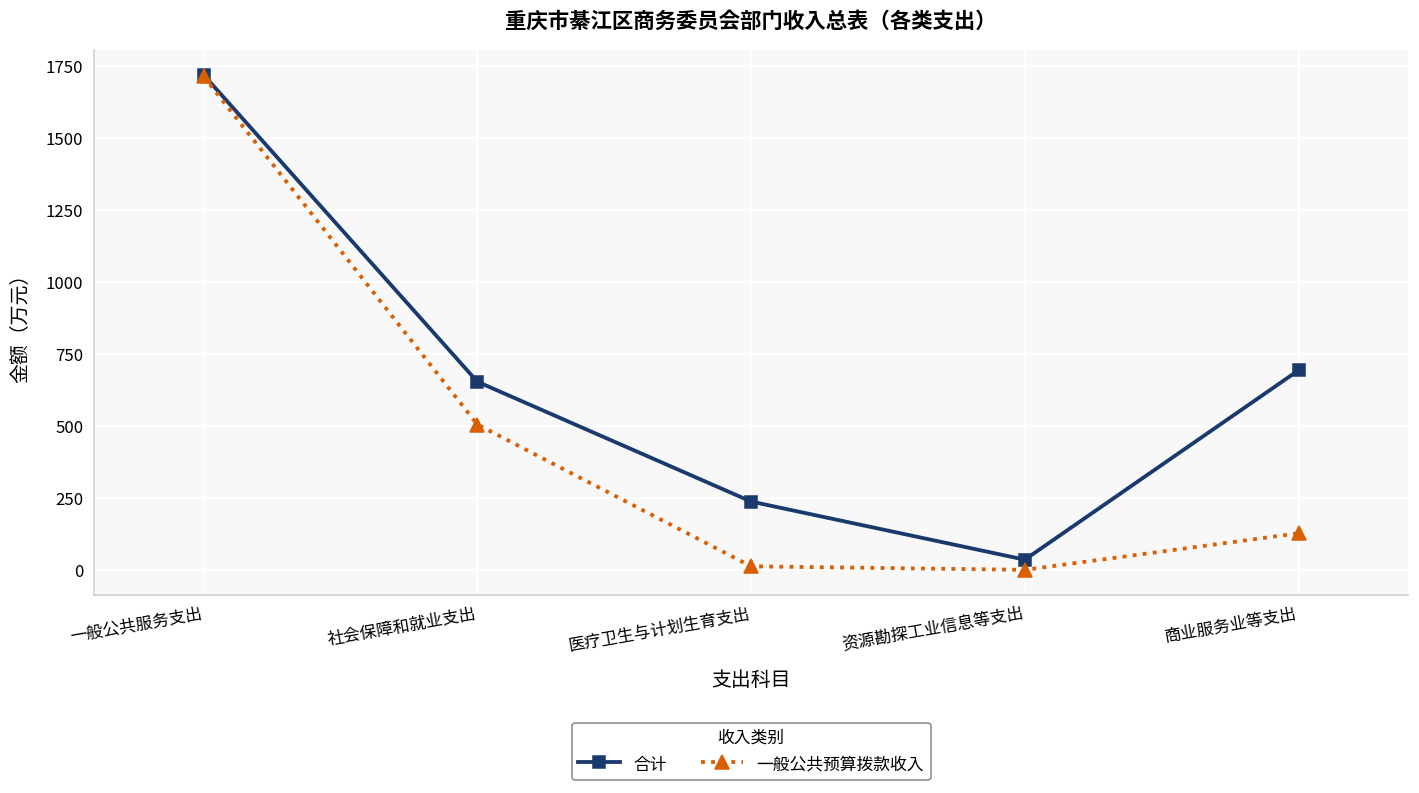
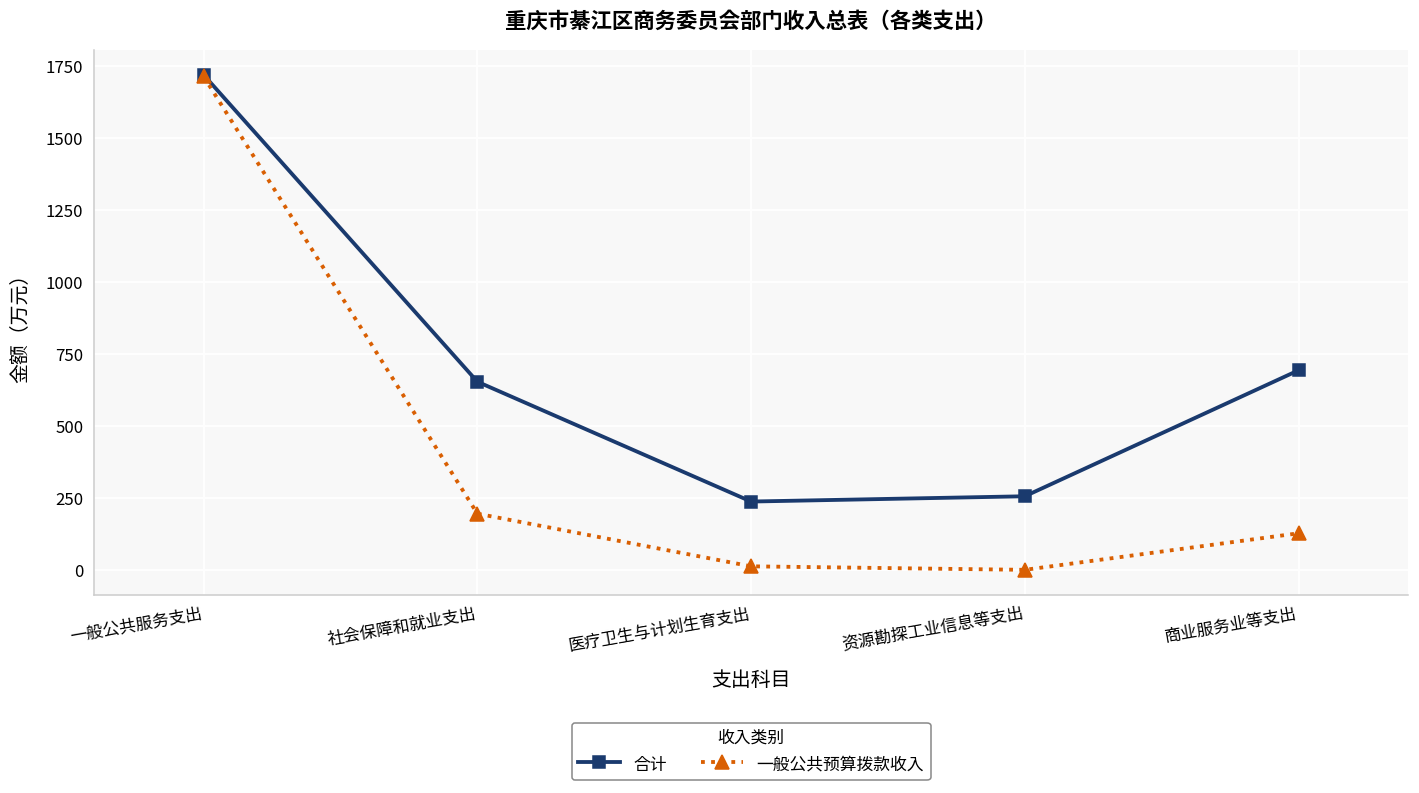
一般公共预算拨款收入, 社会保障和就业支出: 500 -> 190
合计, 资源勘探工业信息等支出: 40 -> 260
